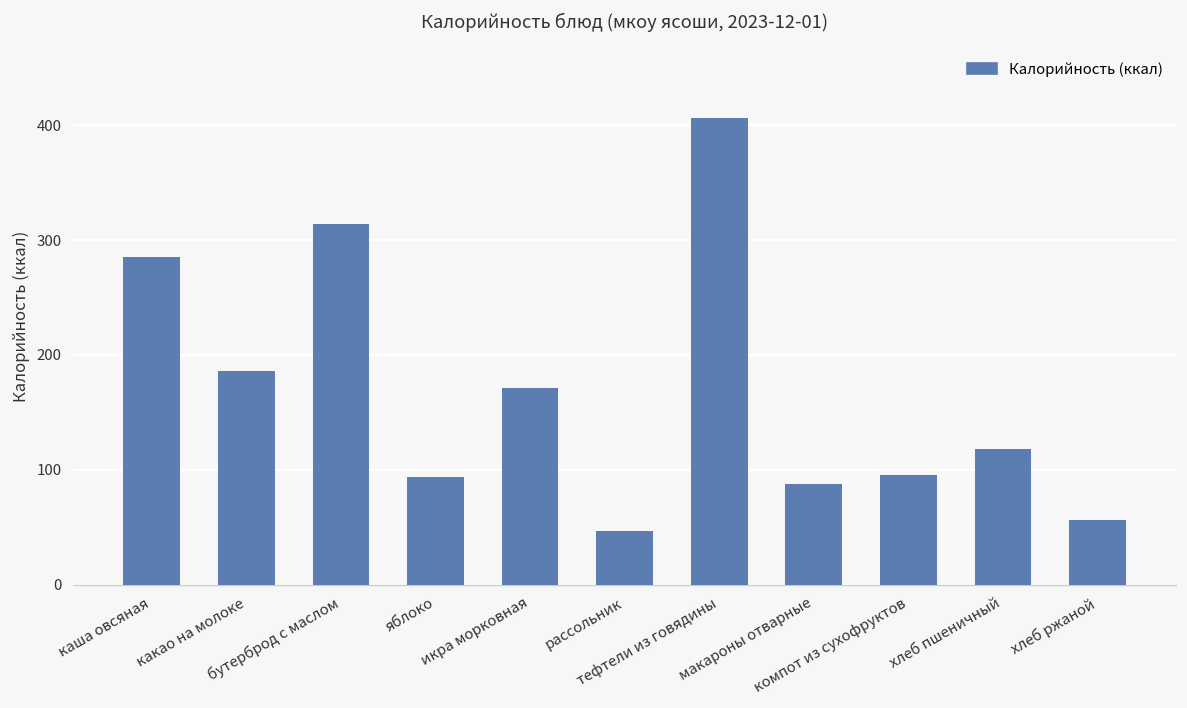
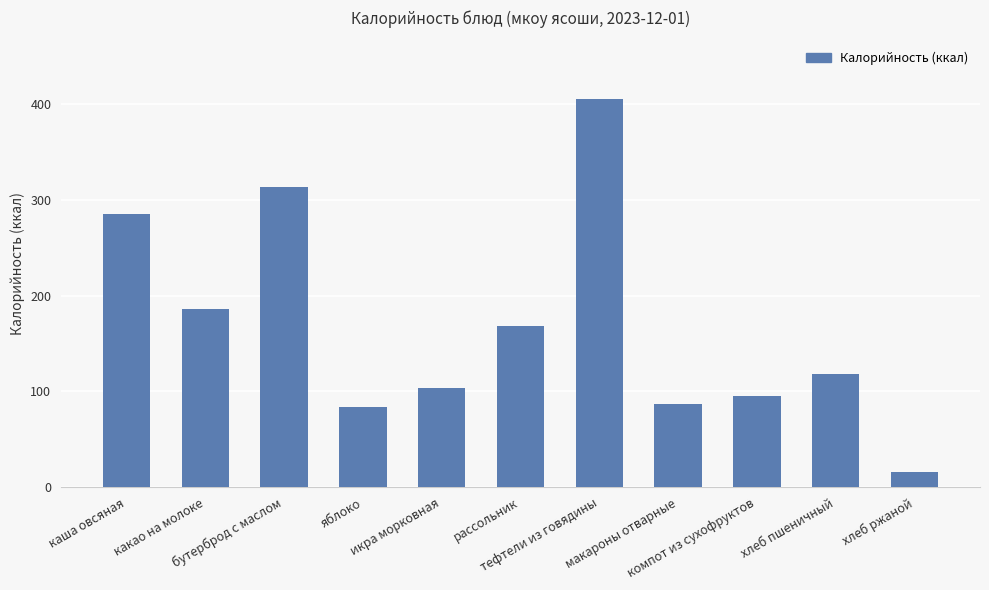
яблоко: 90 -> 80
икра морковная: 170 -> 100
рассольник: 50 -> 170
хлеб ржаной: 60 -> 20
